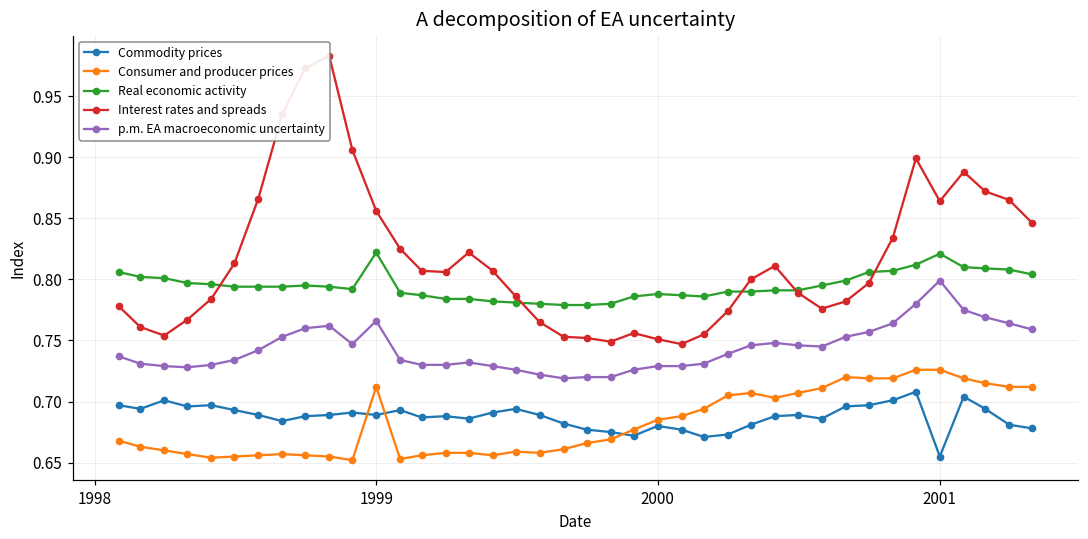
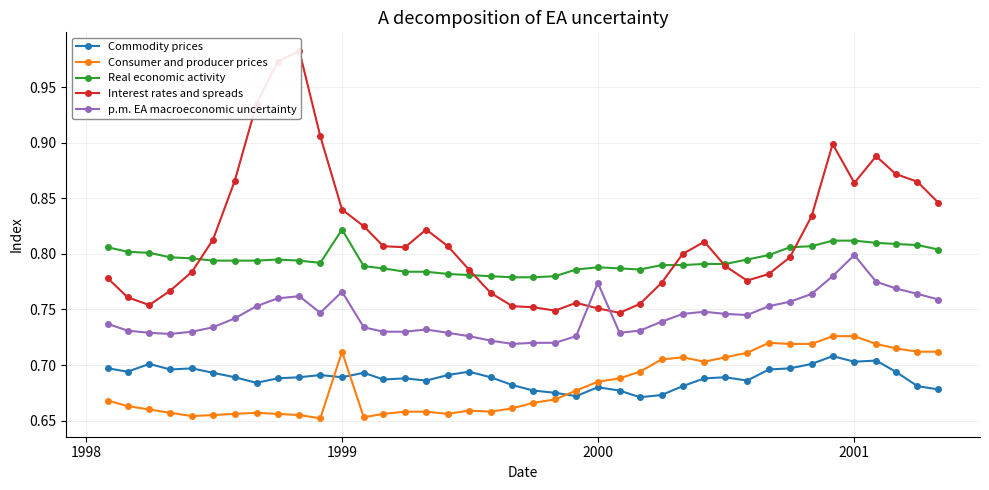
Interest rates and spreads, 1999: 0.856 -> 0.840
p.m. EA macroeconomic uncertainty, 2000: 0.729 -> 0.774
Commodity prices, 2001: 0.655 -> 0.703
Real economic activity, 2001: 0.821 -> 0.812
